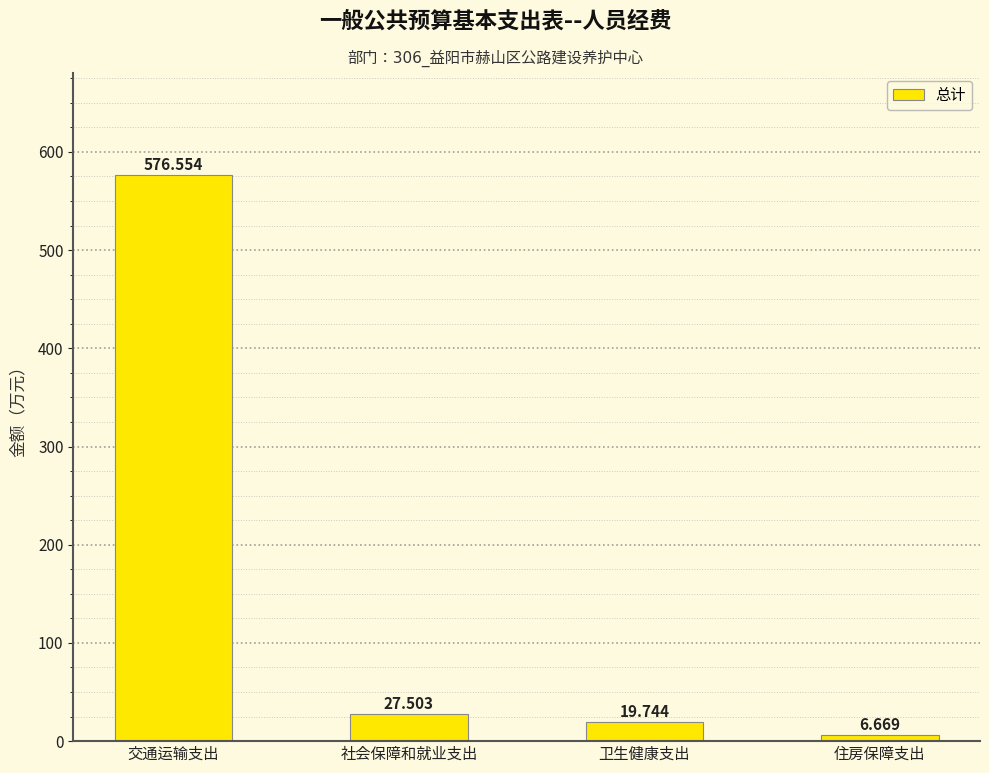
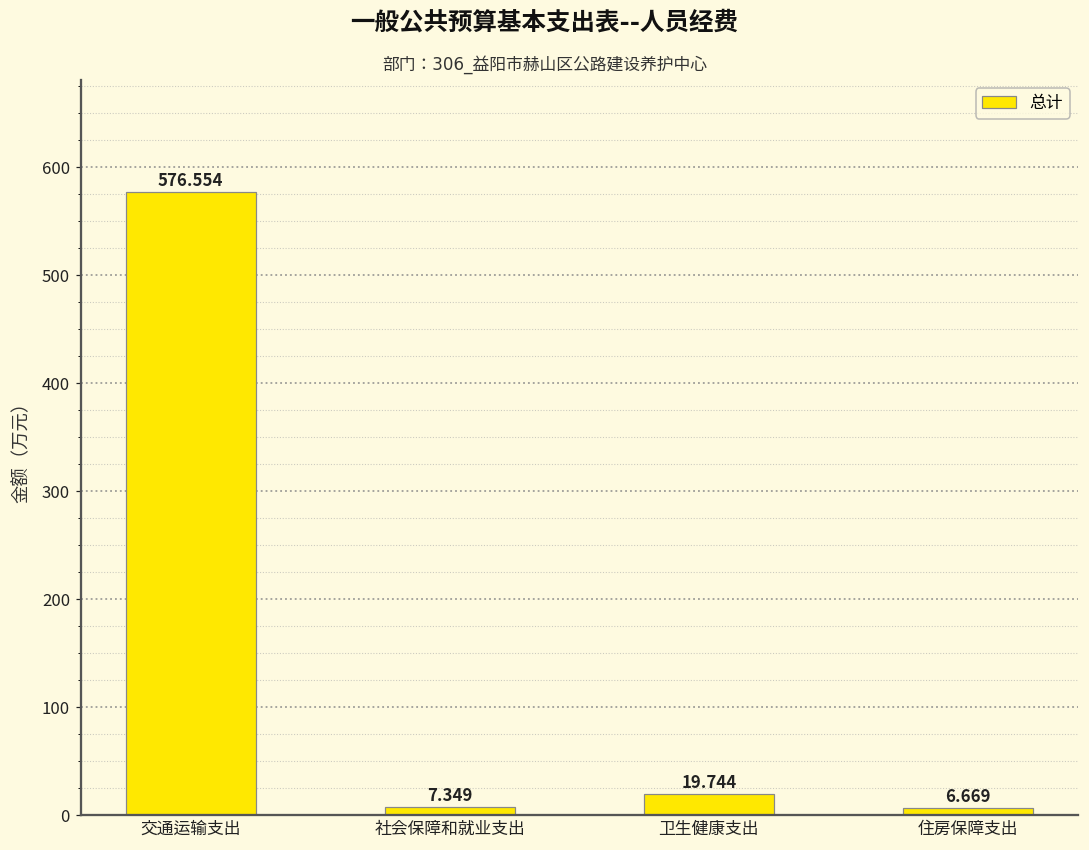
社会保障和就业支出: 27.503 -> 7.349
